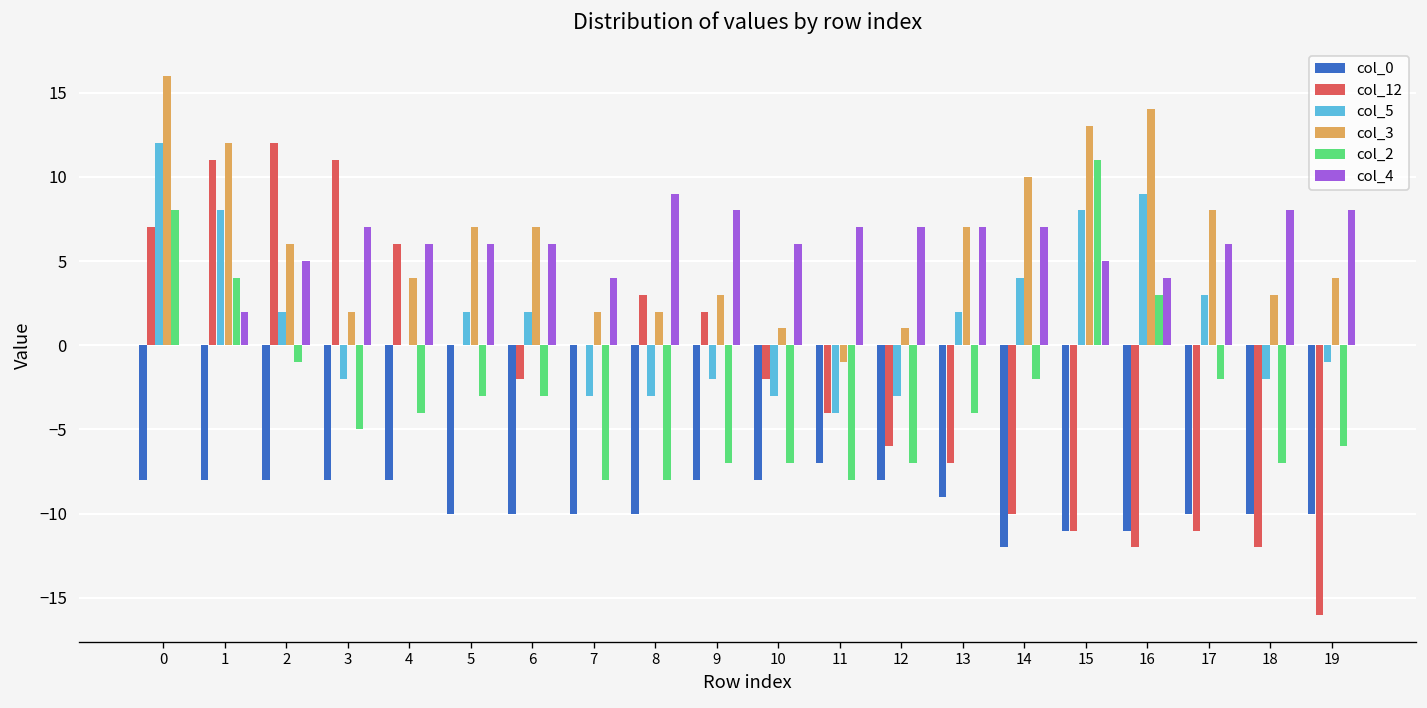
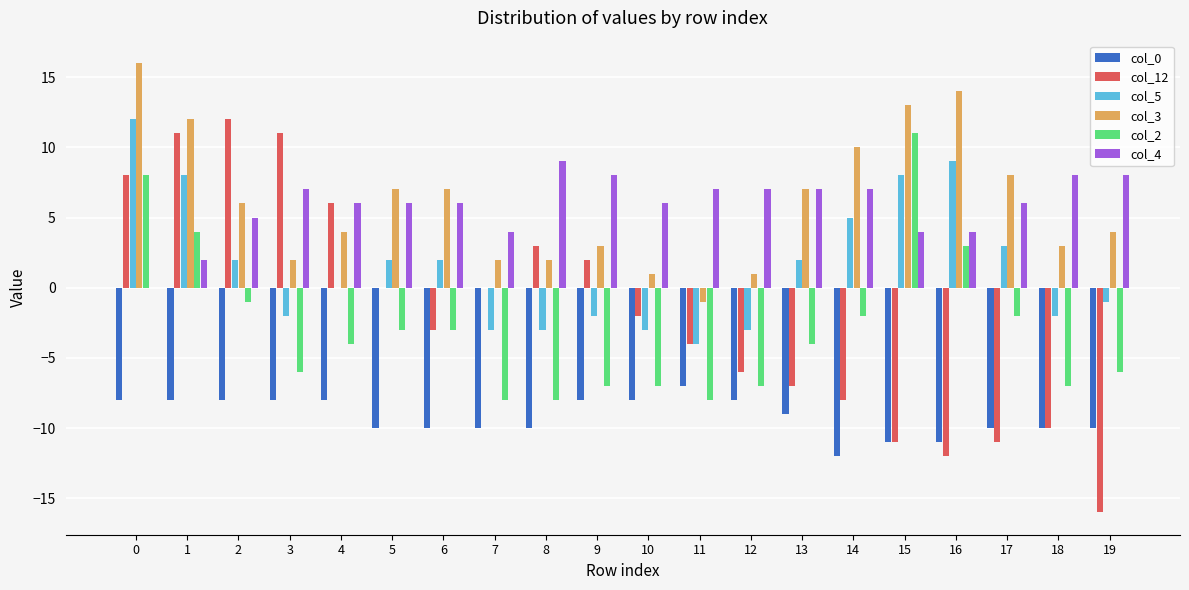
col_12, 0: 7 -> 8
col_2, 3: -5 -> -6
col_12, 6: -2 -> -3
col_12, 14: -10 -> -8
col_5, 14: 4 -> 5
col_4, 15: 5 -> 4
col_12, 18: -12 -> -10
